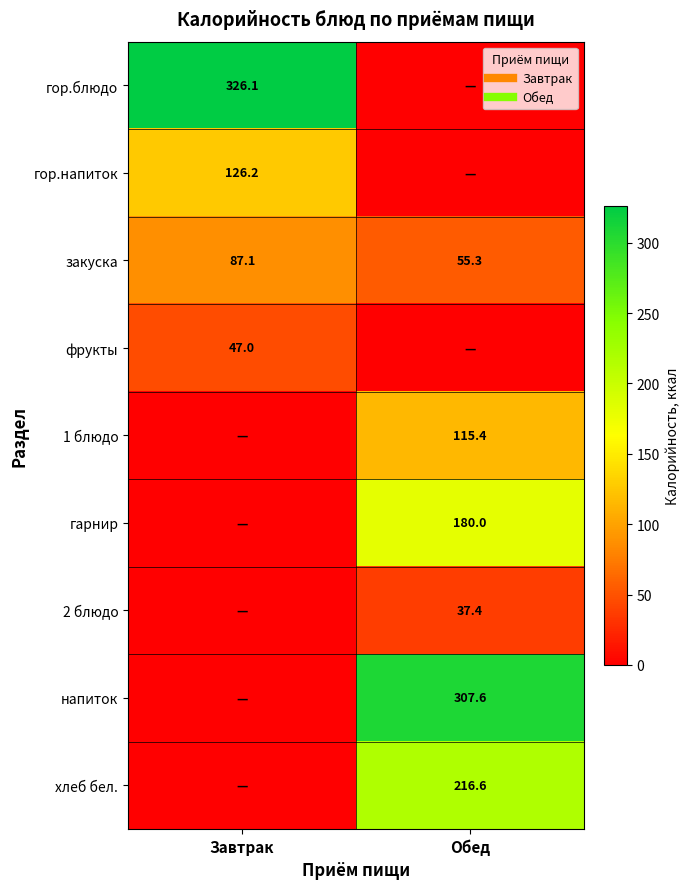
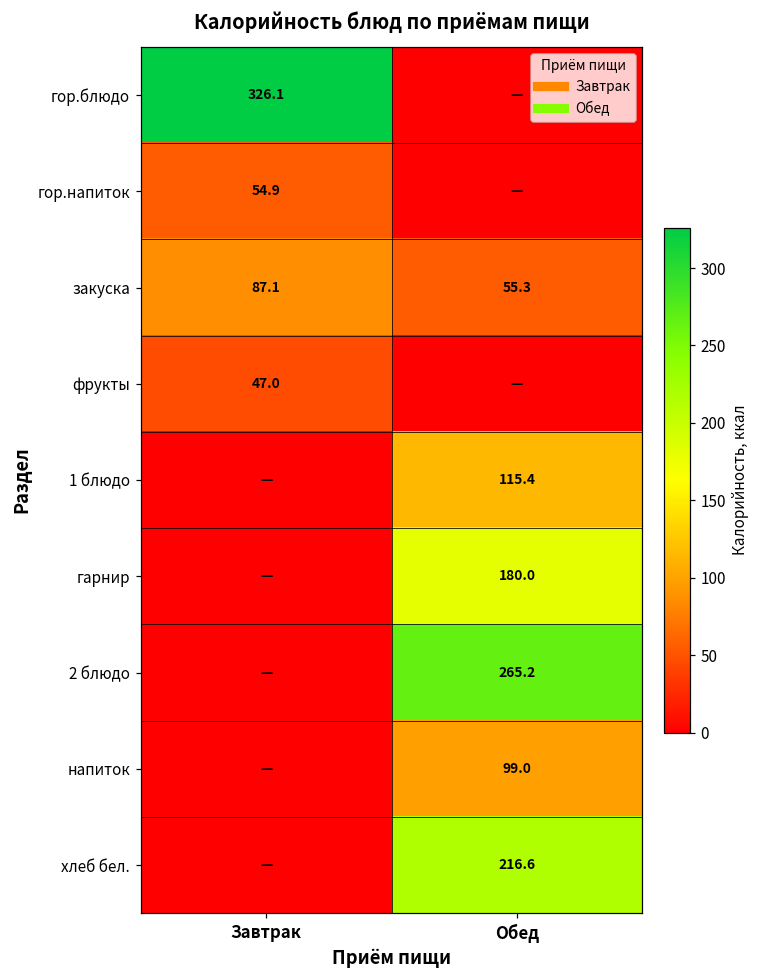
гор.напиток, Завтрак: 126.2 -> 54.9
2 блюдо, Обед: 37.4 -> 265.2
напиток, Обед: 307.6 -> 99.0
